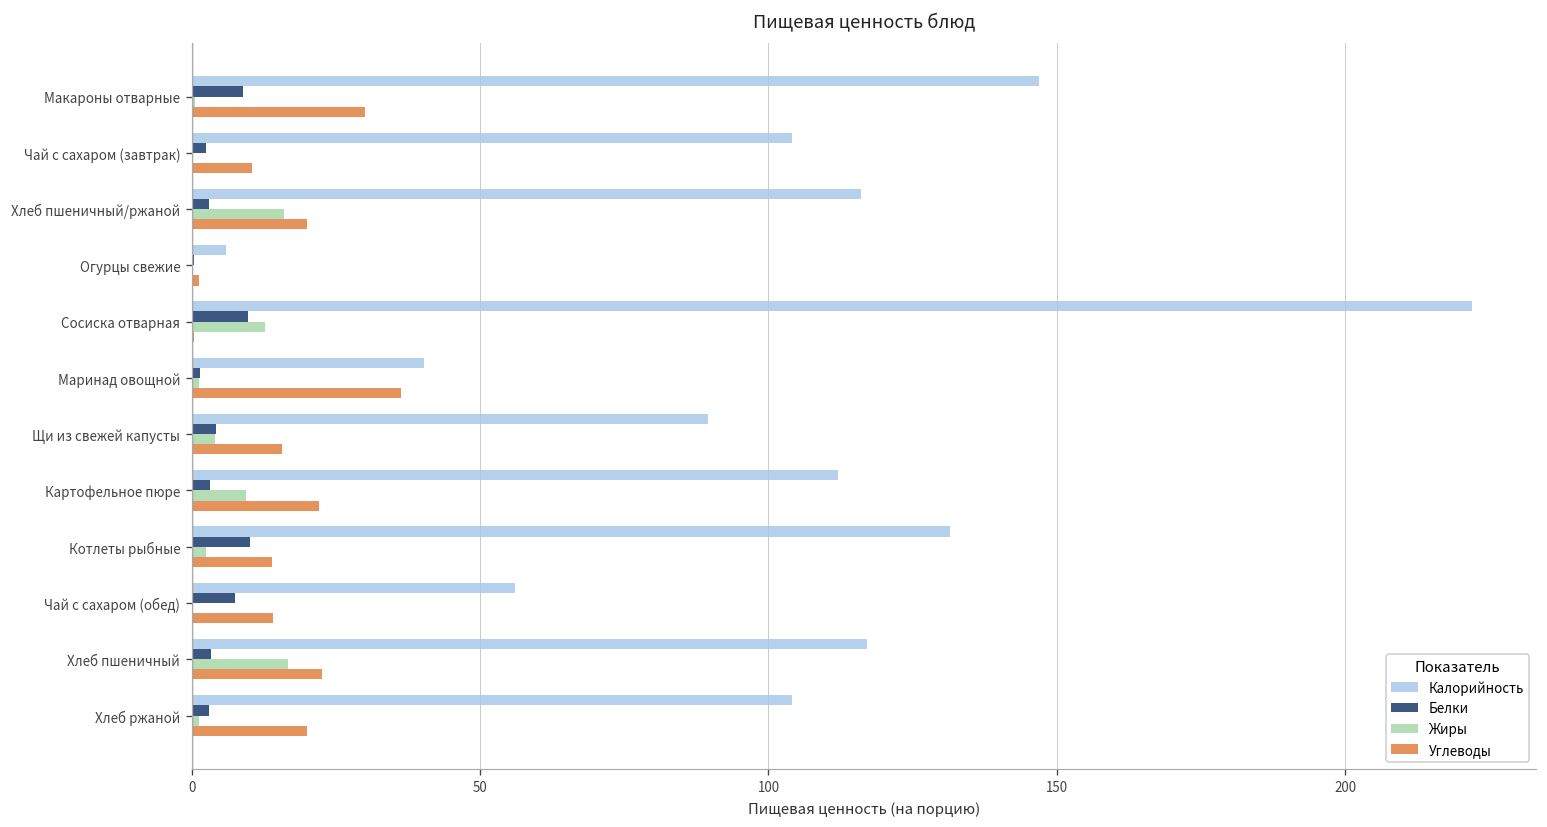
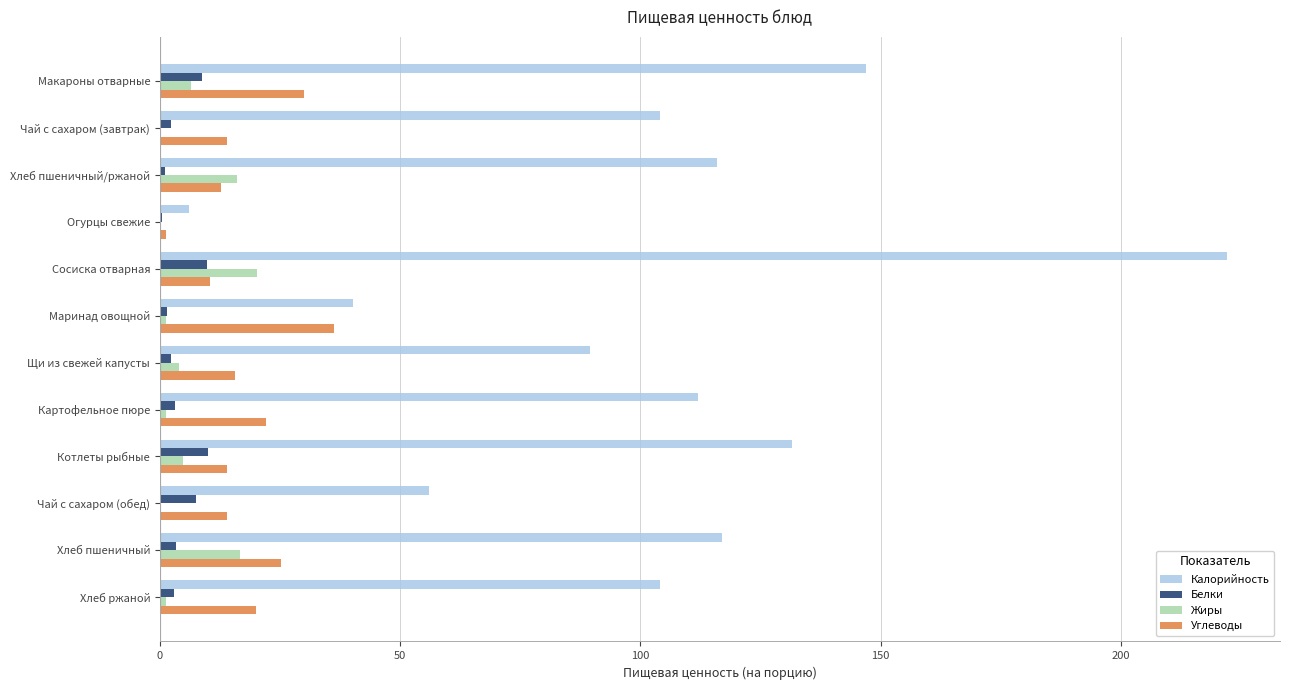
Жиры, Макароны отварные: 1 -> 7
Углеводы, Чай с сахаром (завтрак): 10 -> 14
Белки, Хлеб пшеничный/ржаной: 3 -> 1
Углеводы, Хлеб пшеничный/ржаной: 20 -> 13
Жиры, Сосиска отварная: 13 -> 20
Углеводы, Сосиска отварная: 0 -> 11
Белки, Щи из свежей капусты: 4 -> 2
Жиры, Картофельное пюре: 9 -> 1
Жиры, Котлеты рыбные: 2 -> 5
Углеводы, Хлеб пшеничный: 23 -> 25
